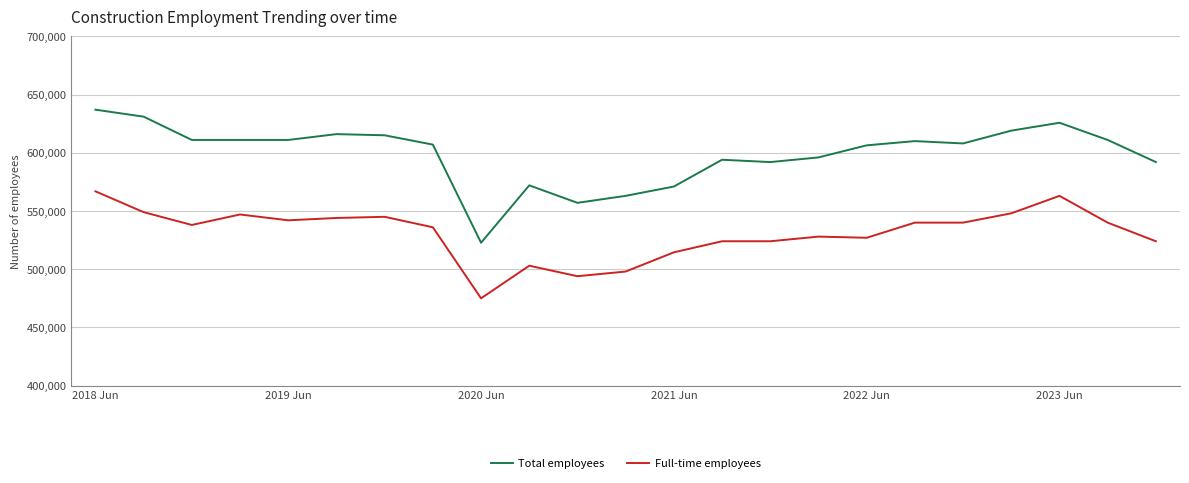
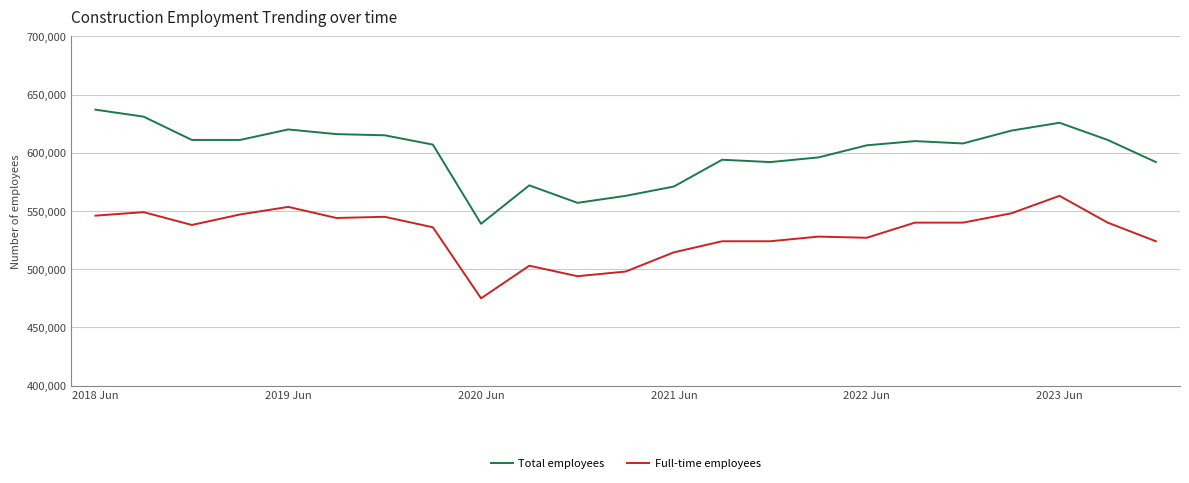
Full-time employees, 2018 Jun: 567,000 -> 546,000
Total employees, 2019 Jun: 611,000 -> 620,000
Full-time employees, 2019 Jun: 542,000 -> 554,000
Total employees, 2020 Jun: 523,000 -> 539,000
